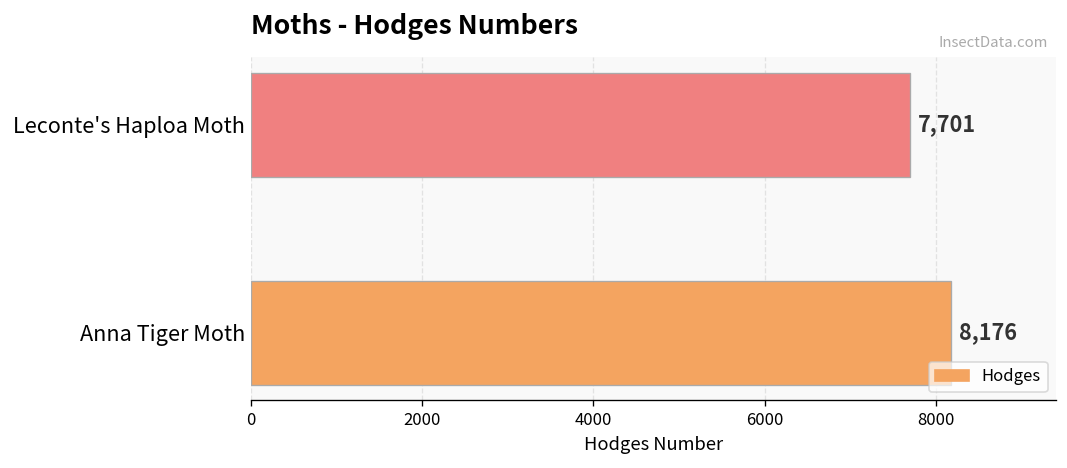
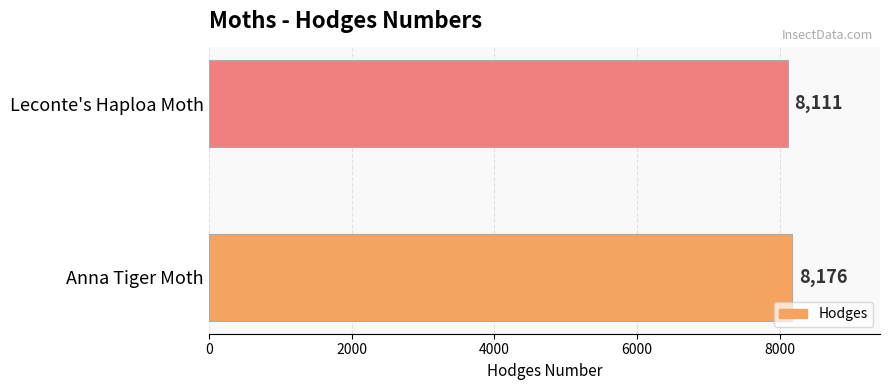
Leconte's Haploa Moth: 7,701 -> 8,111
